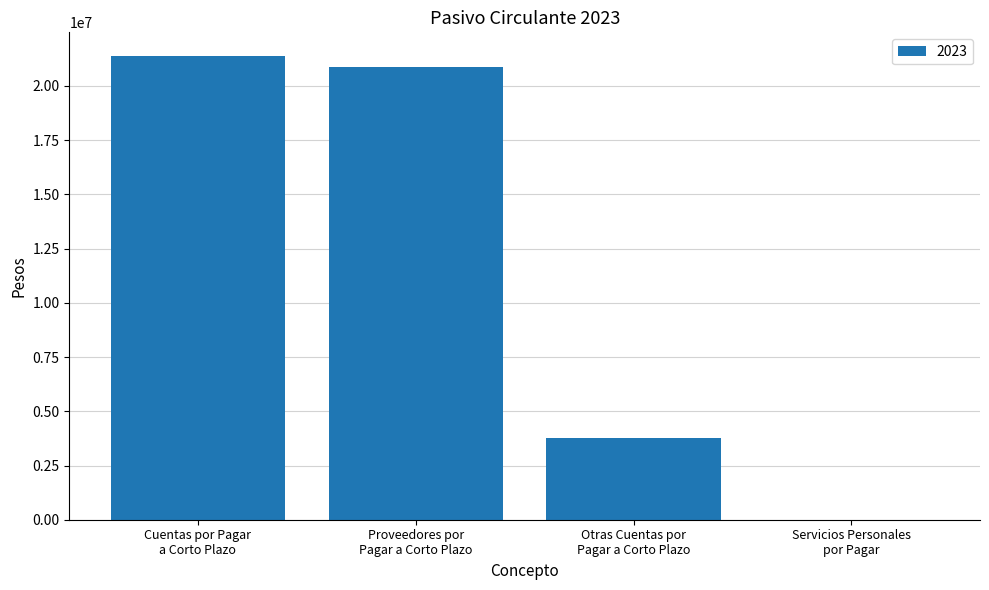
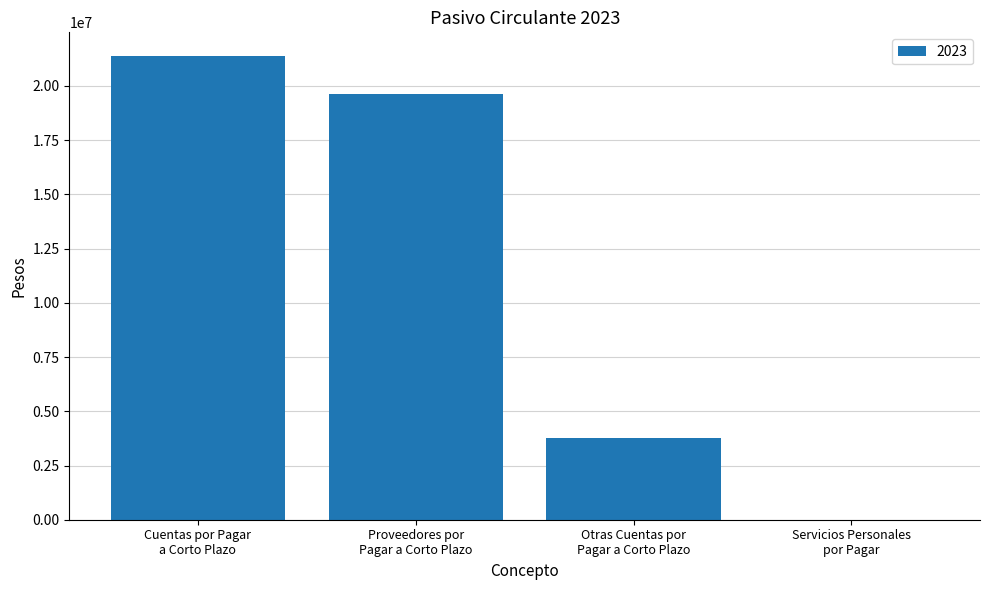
Proveedores por Pagar a Corto Plazo: 20900000 -> 19600000
